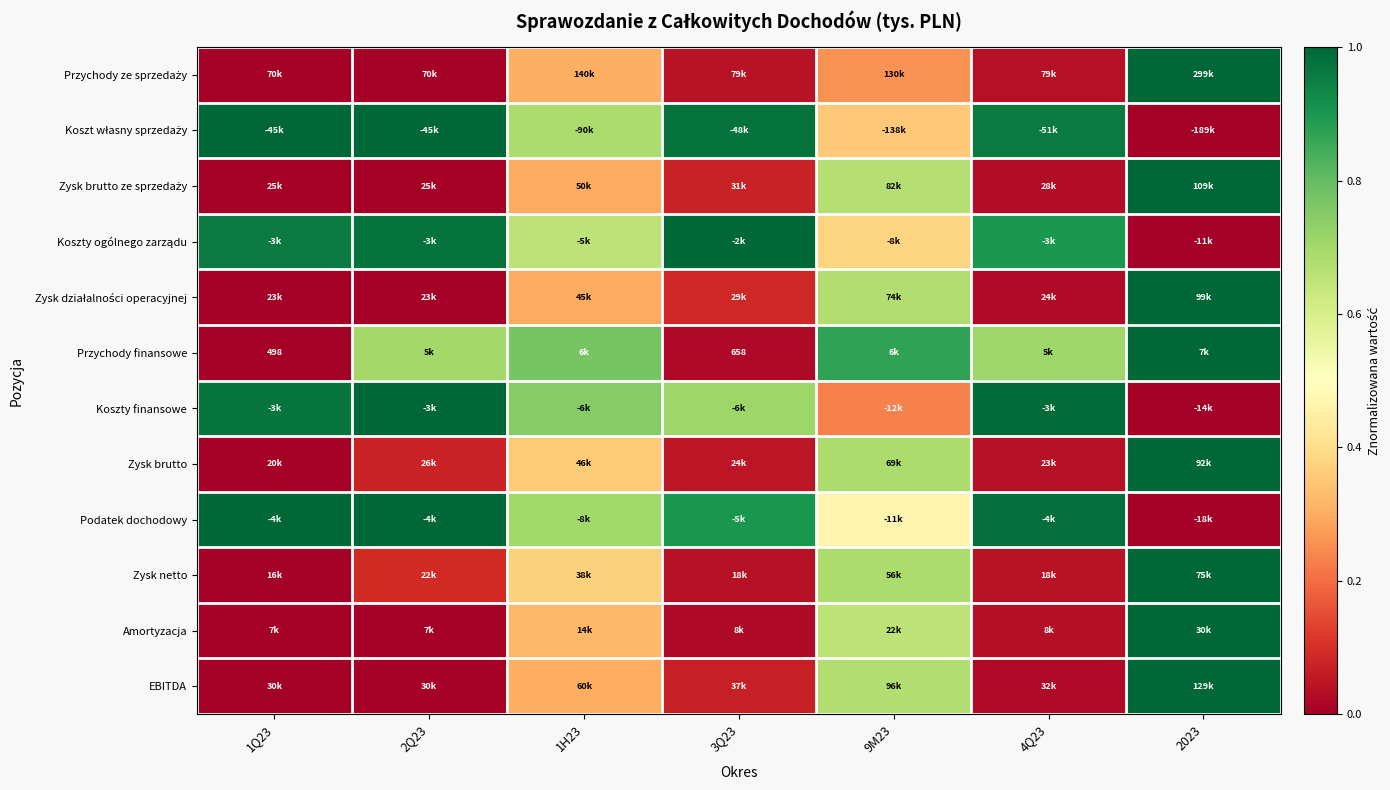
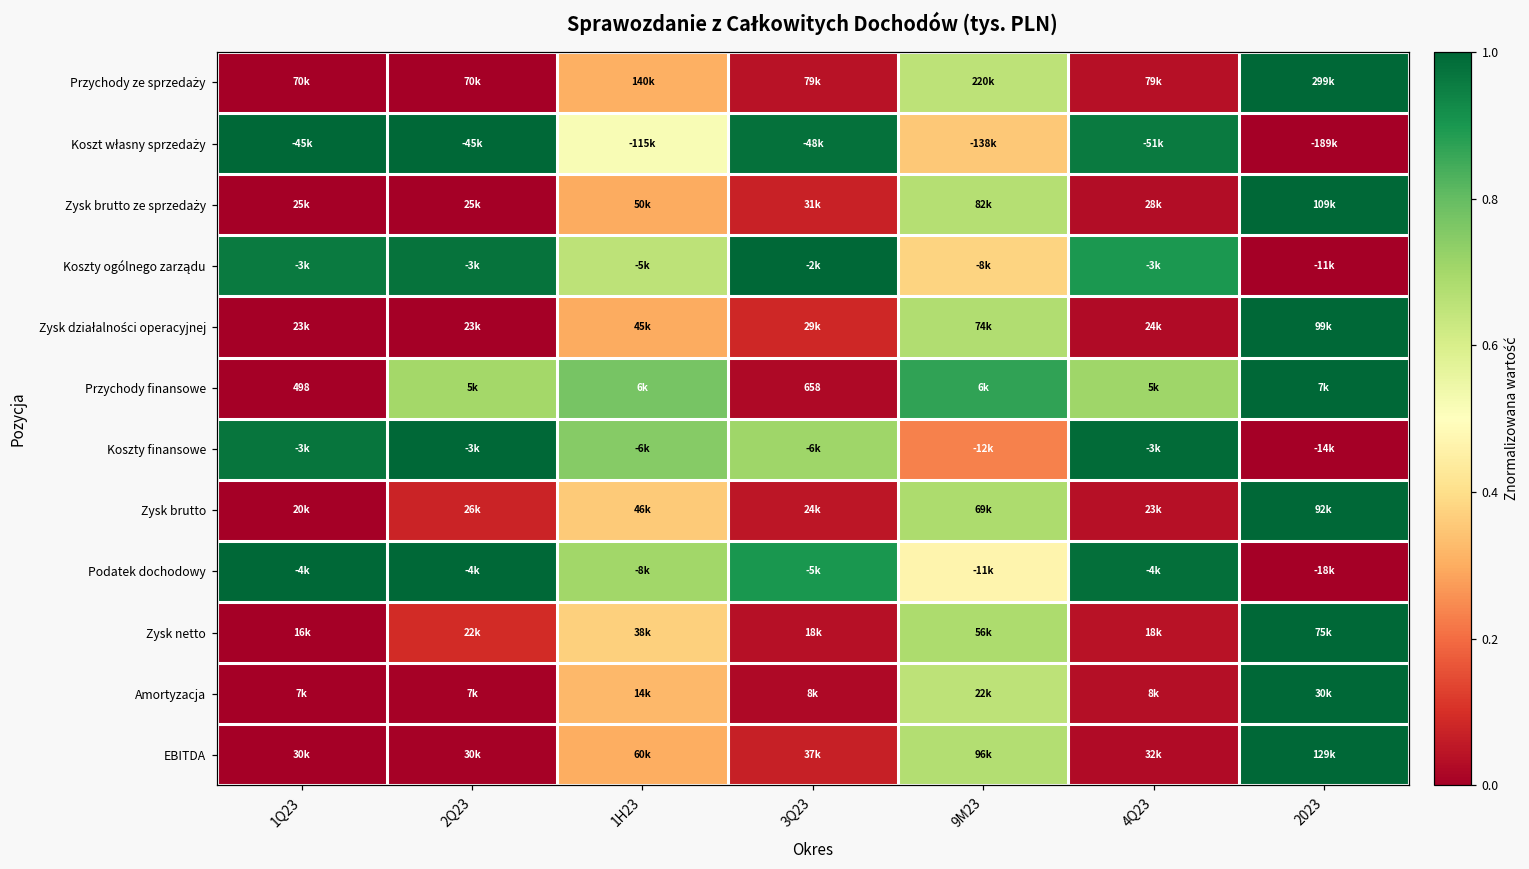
Przychody ze sprzedaży, 9M23: 130k -> 220k
Koszt własny sprzedaży, 1H23: -90k -> -115k
